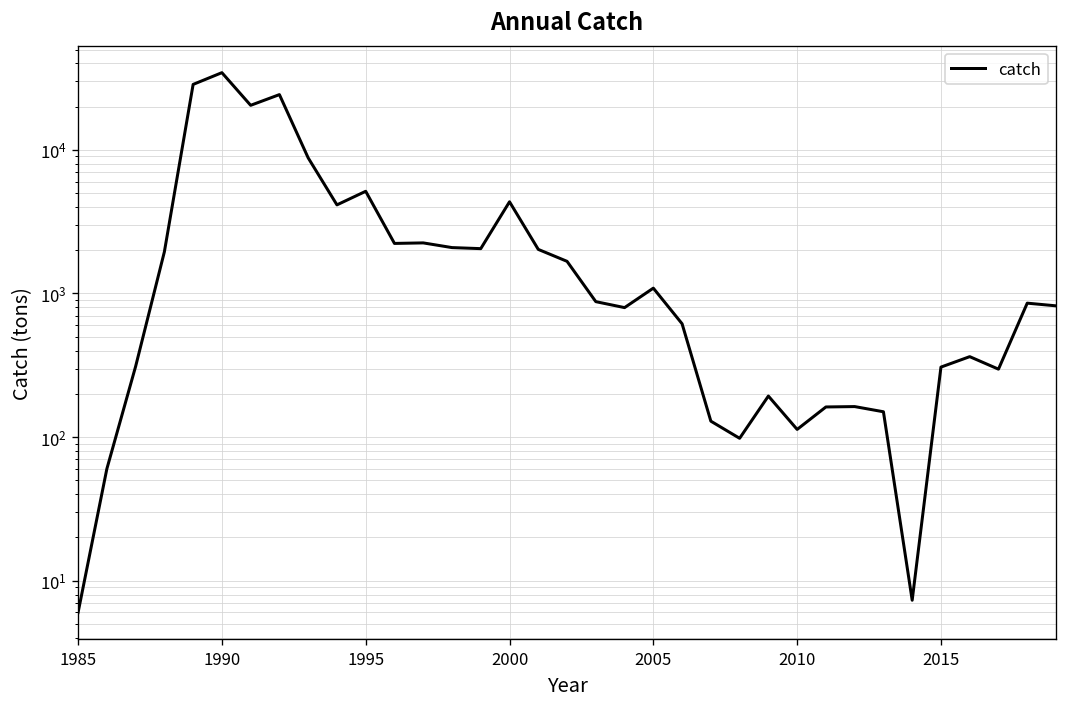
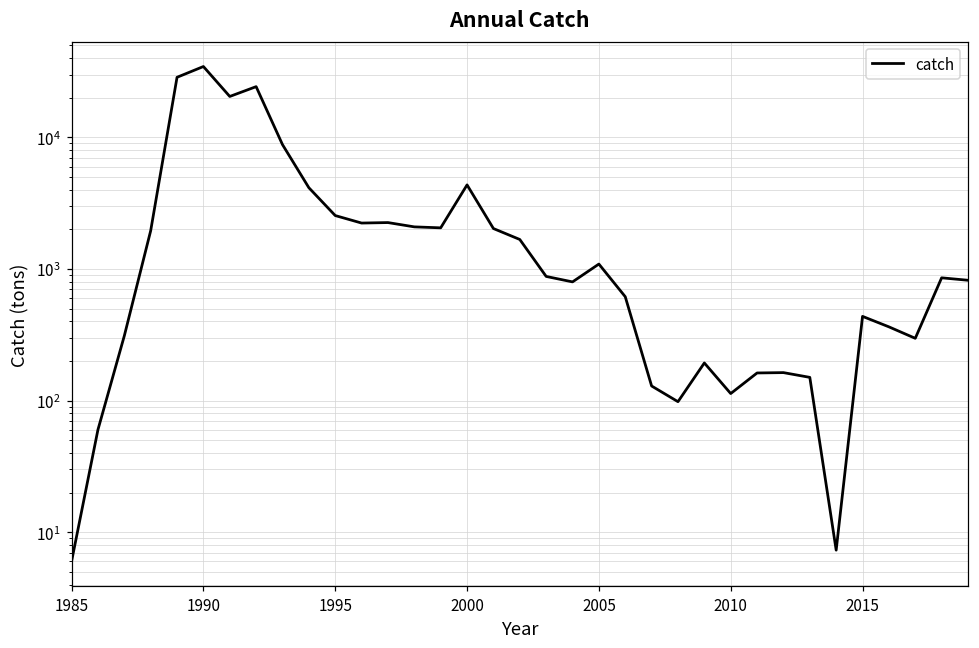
1995: 5100 -> 2500
2015: 310 -> 440
